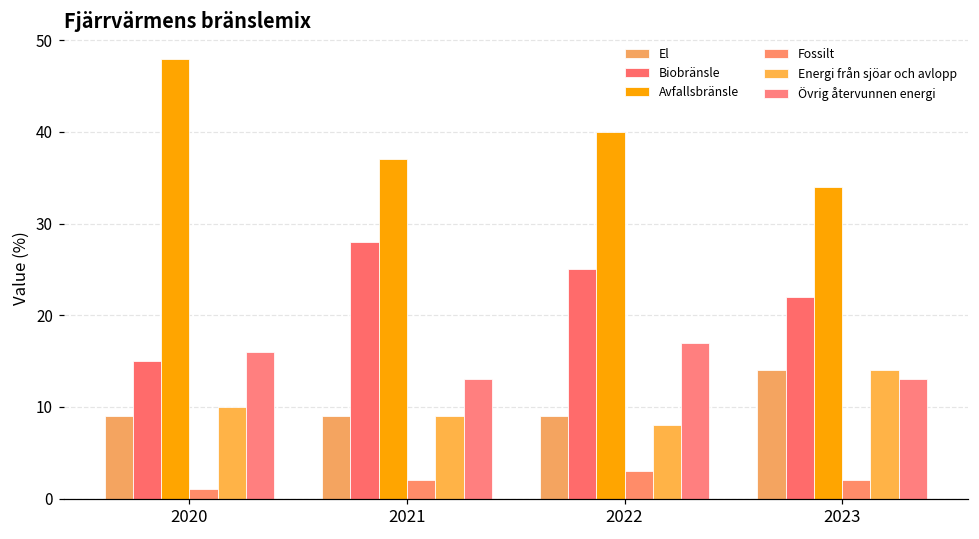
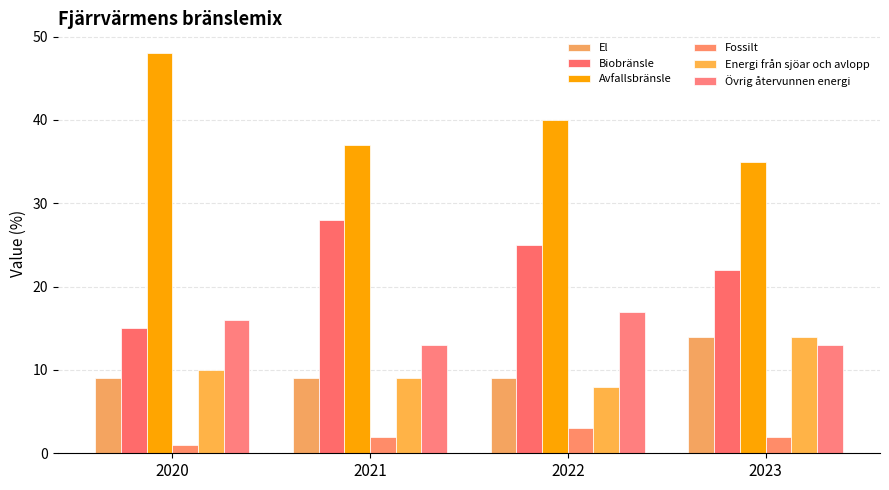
Avfallsbränsle, 2023: 34 -> 35
